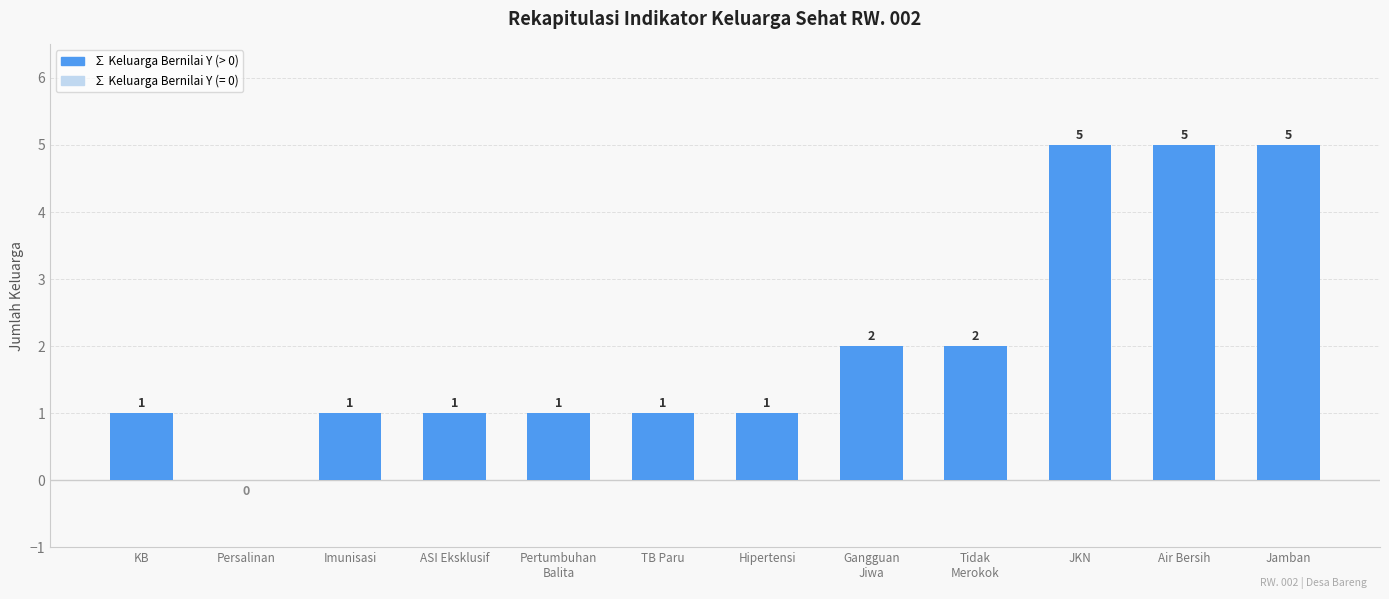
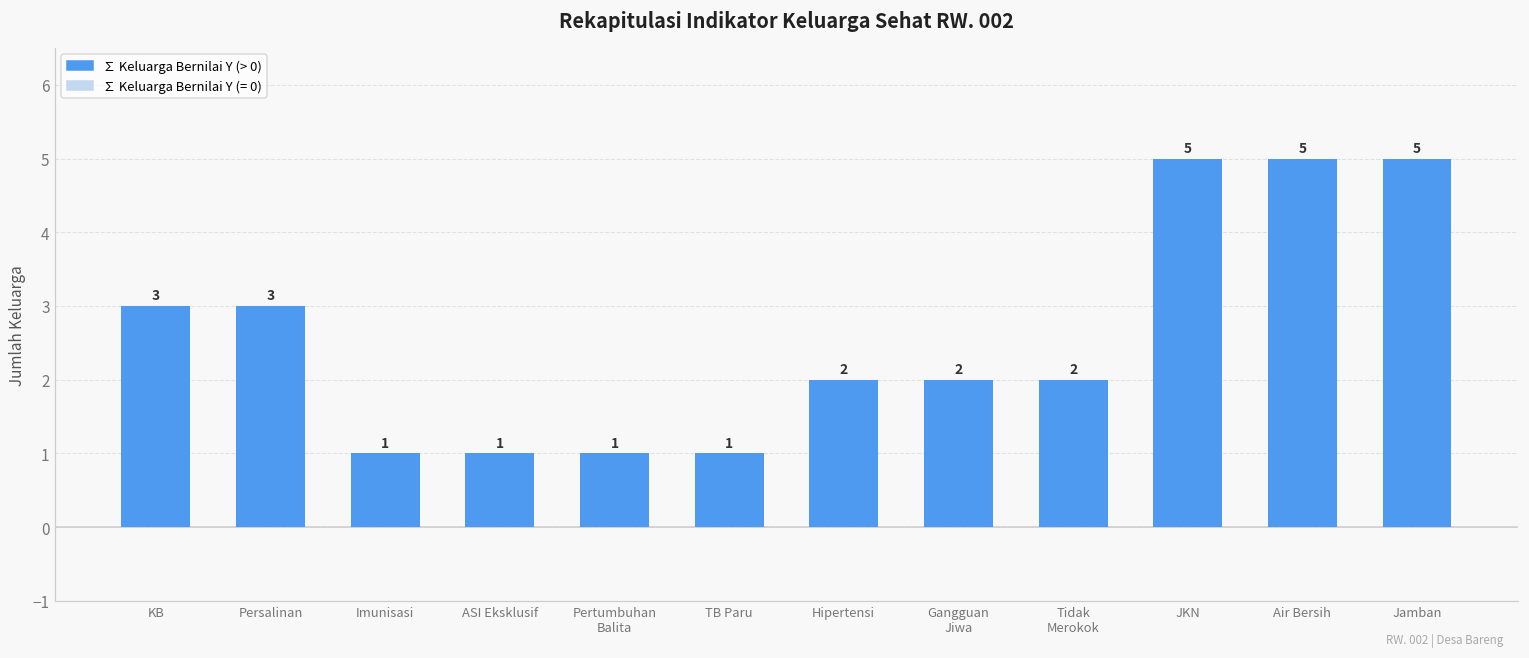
KB: 1 -> 3
Persalinan: 0 -> 3
Hipertensi: 1 -> 2
